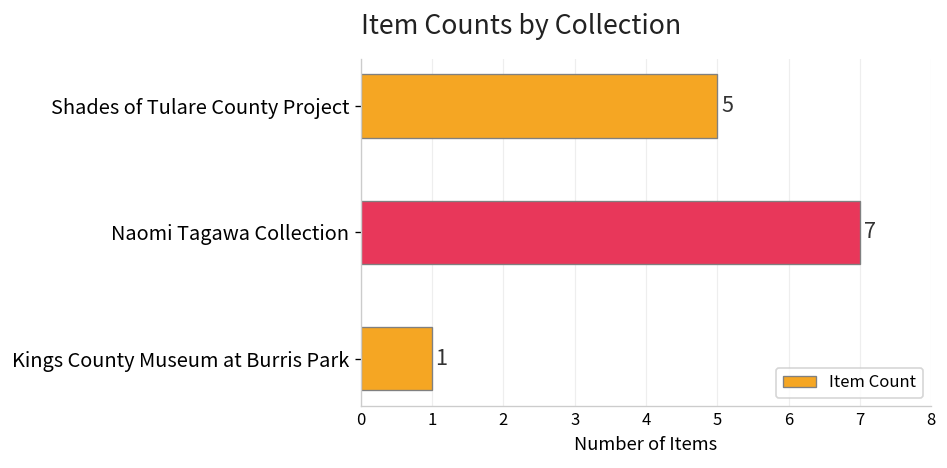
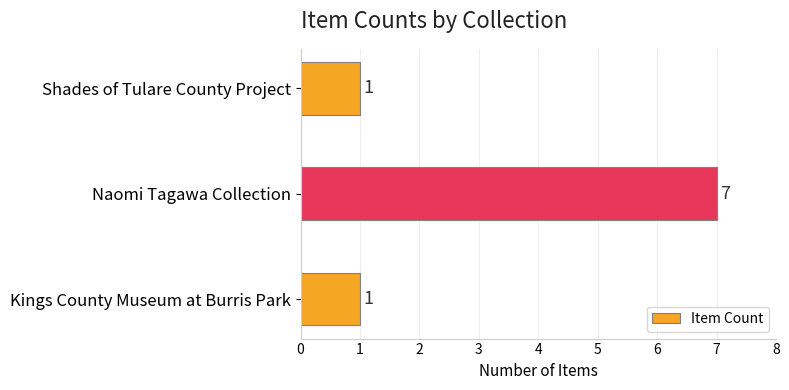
Shades of Tulare County Project: 5 -> 1
